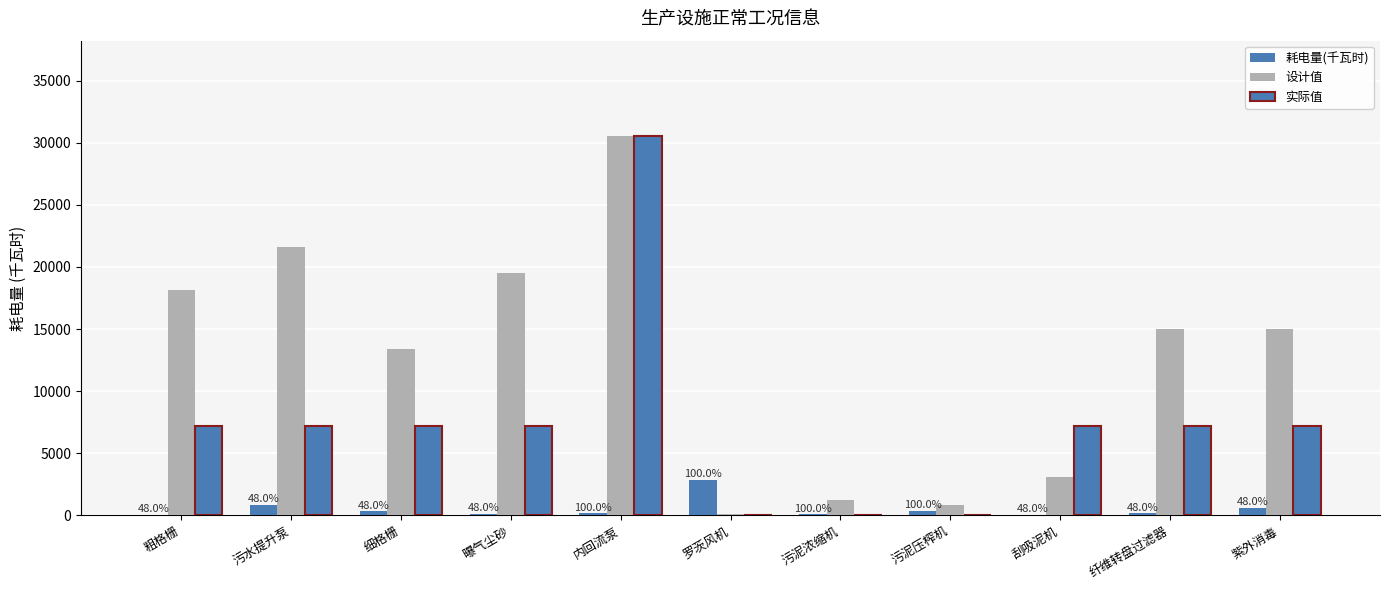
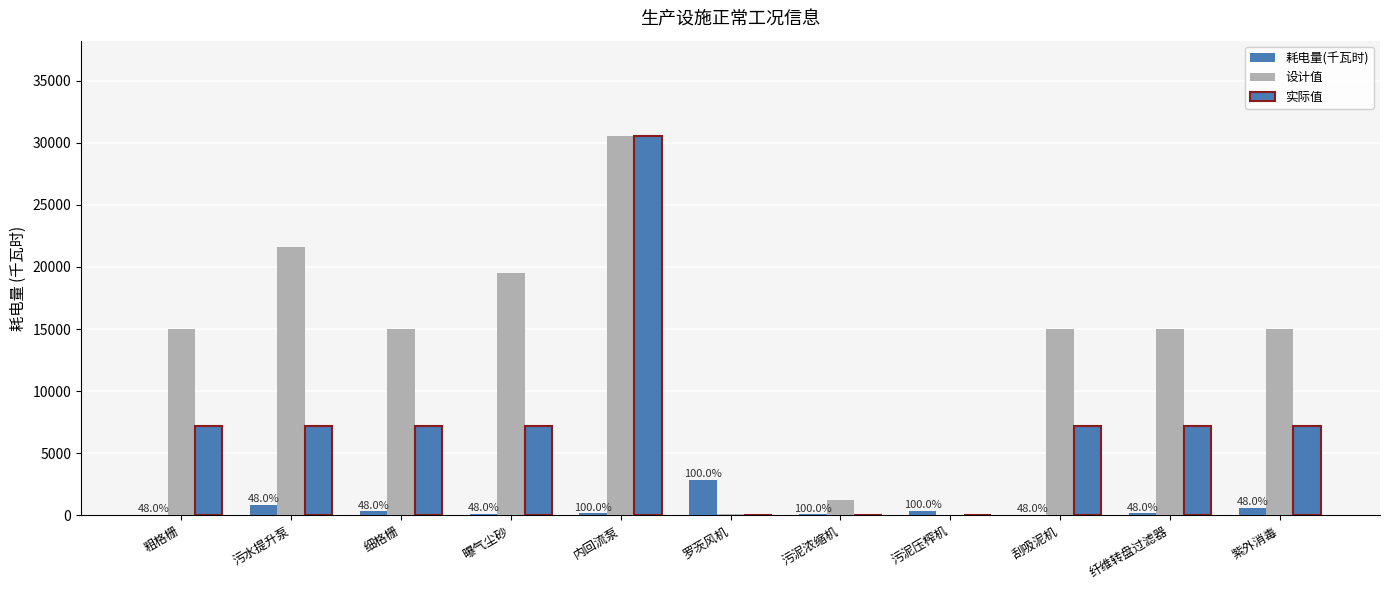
设计值, 粗格栅: 18100 -> 15000
设计值, 细格栅: 13400 -> 15000
设计值, 污泥压榨机: 800 -> 0
设计值, 刮吸泥机: 3100 -> 15000
